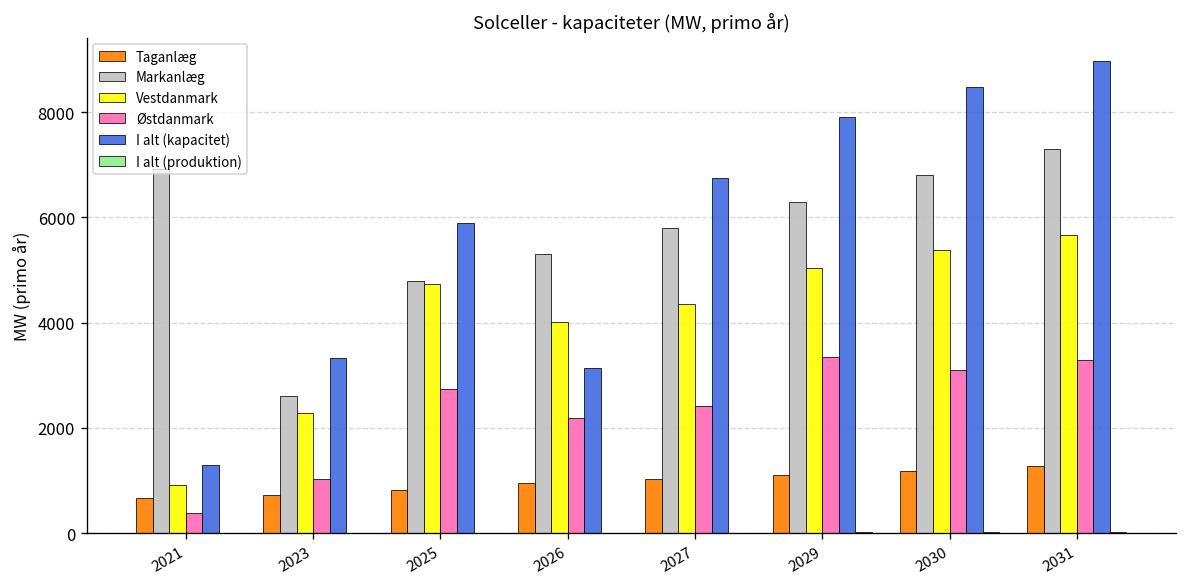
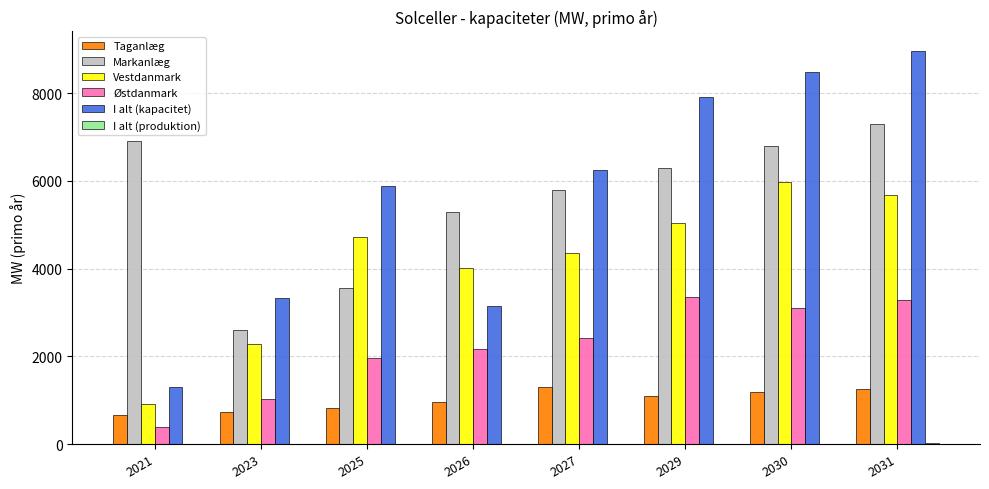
Markanlæg, 2025: 4800 -> 3600
Østdanmark, 2025: 2700 -> 2000
Taganlæg, 2027: 1000 -> 1300
I alt (kapacitet), 2027: 6800 -> 6300
Vestdanmark, 2030: 5400 -> 6000
